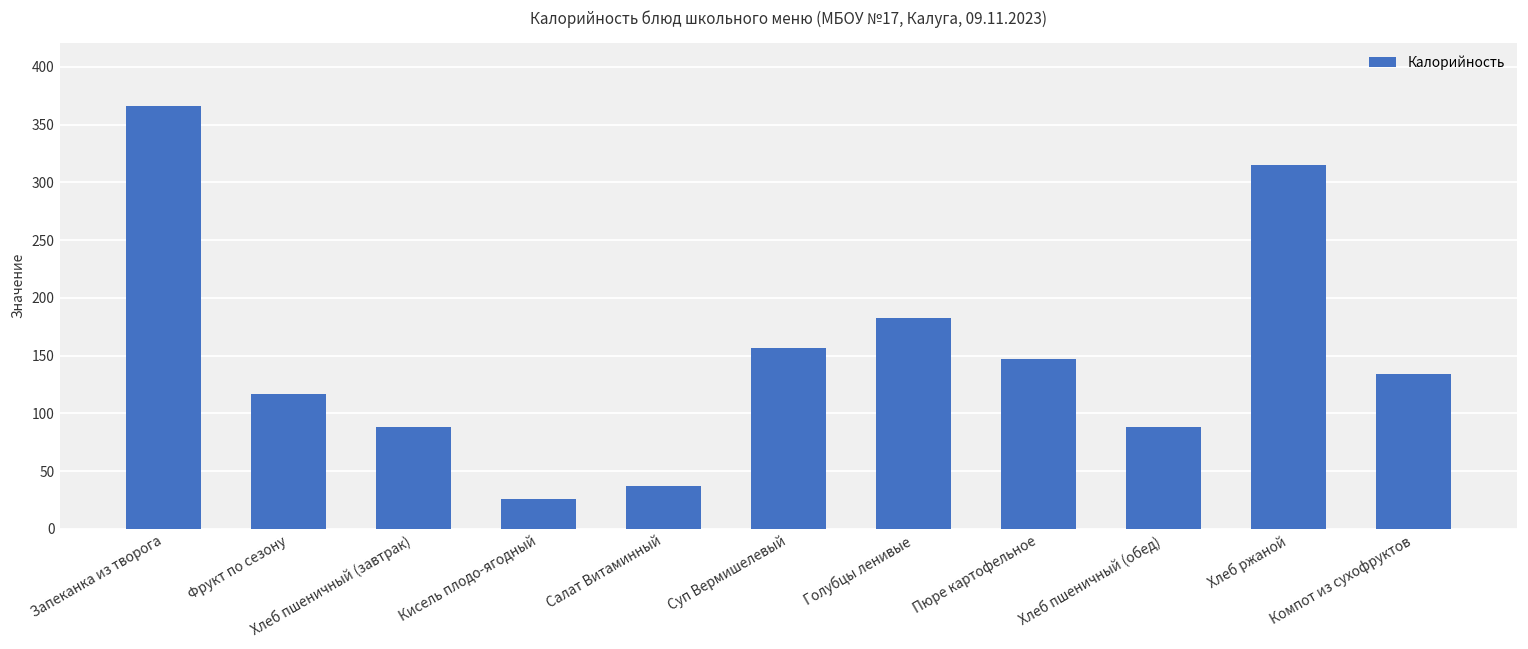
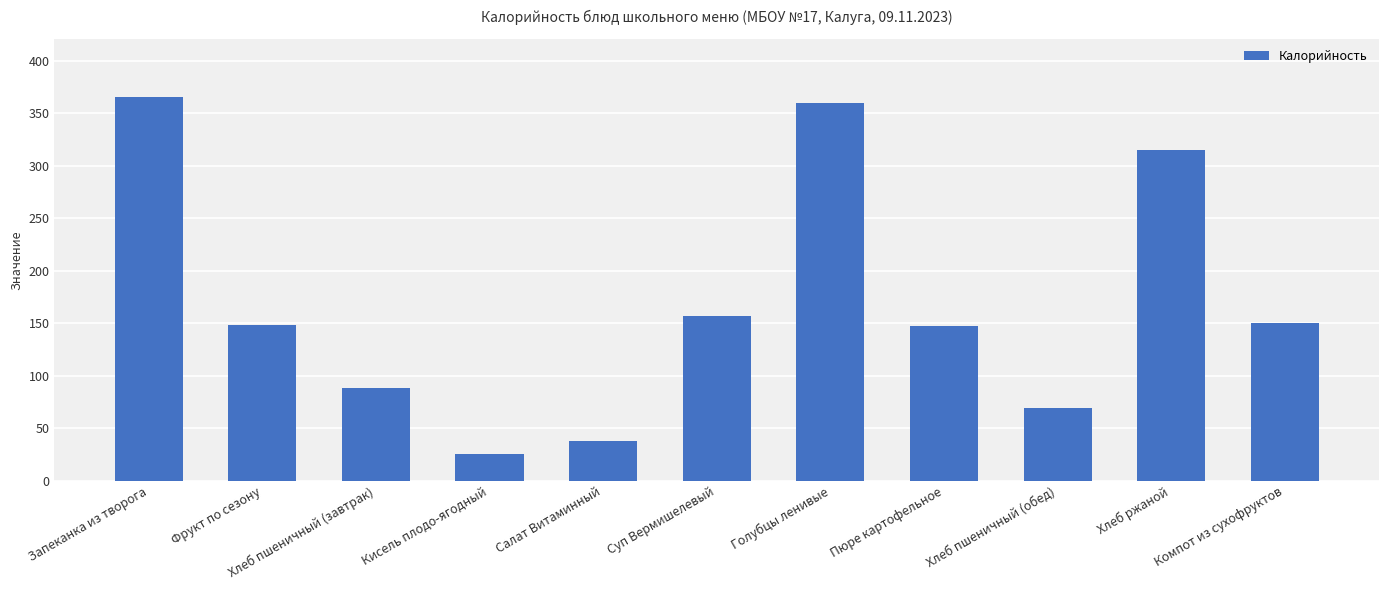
Фрукт по сезону: 117 -> 148
Голубцы ленивые: 182 -> 359
Хлеб пшеничный (обед): 88 -> 70
Компот из сухофруктов: 135 -> 150
